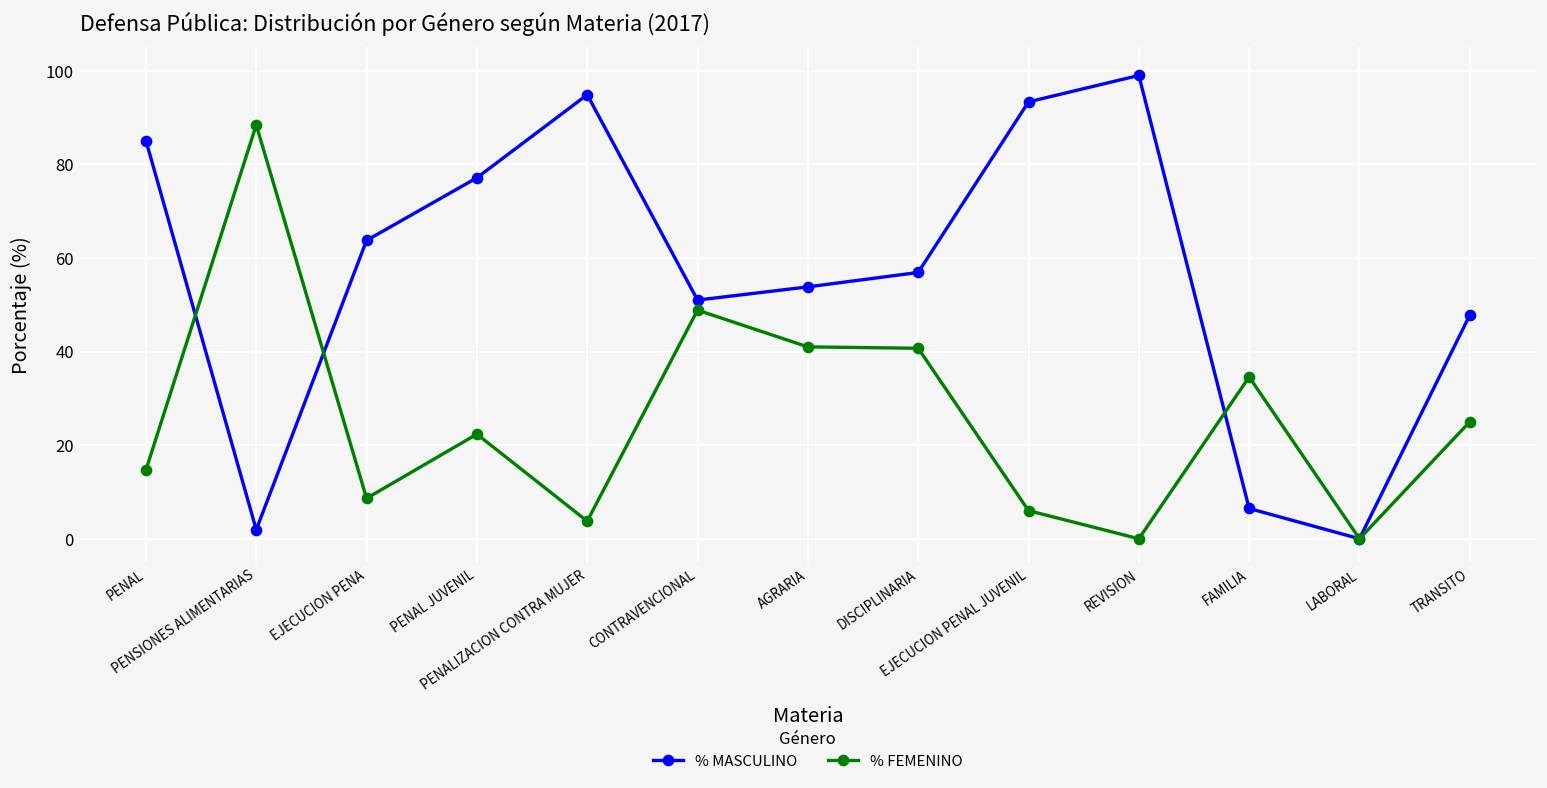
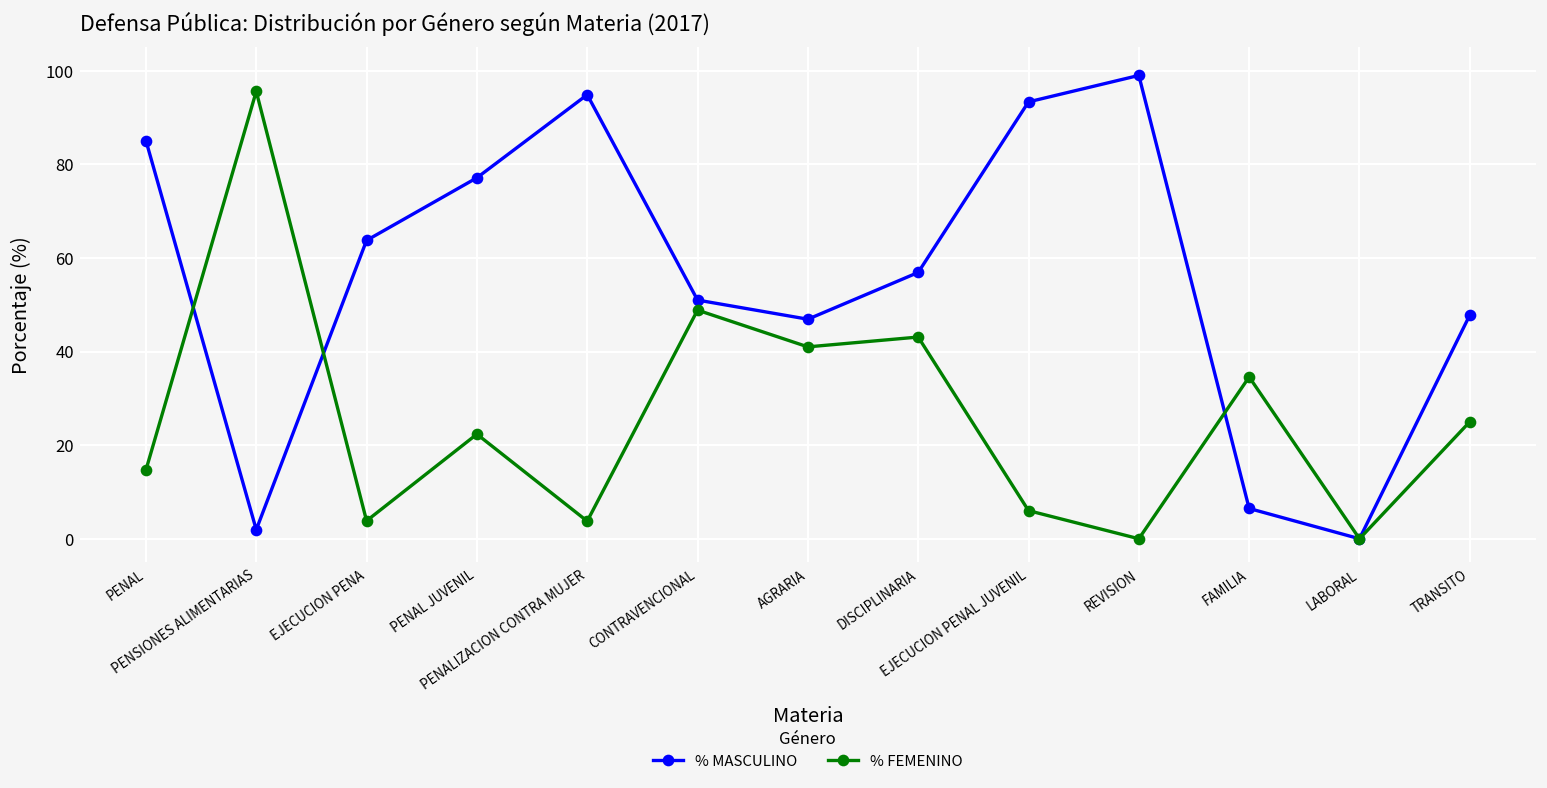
% FEMENINO, PENSIONES ALIMENTARIAS: 88 -> 96
% FEMENINO, EJECUCION PENA: 9 -> 4
% MASCULINO, AGRARIA: 54 -> 47
% FEMENINO, DISCIPLINARIA: 41 -> 43
